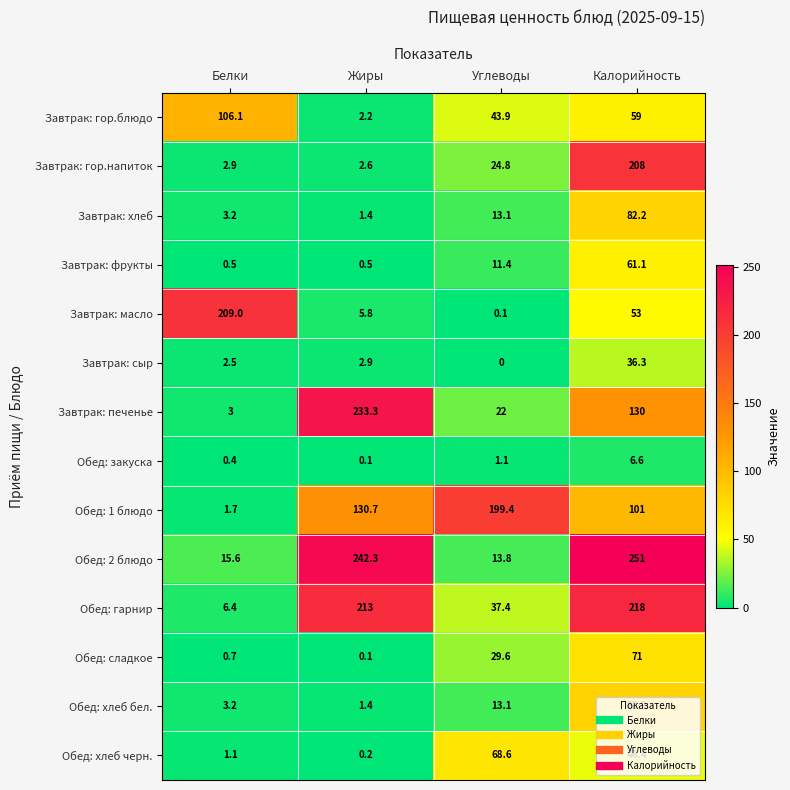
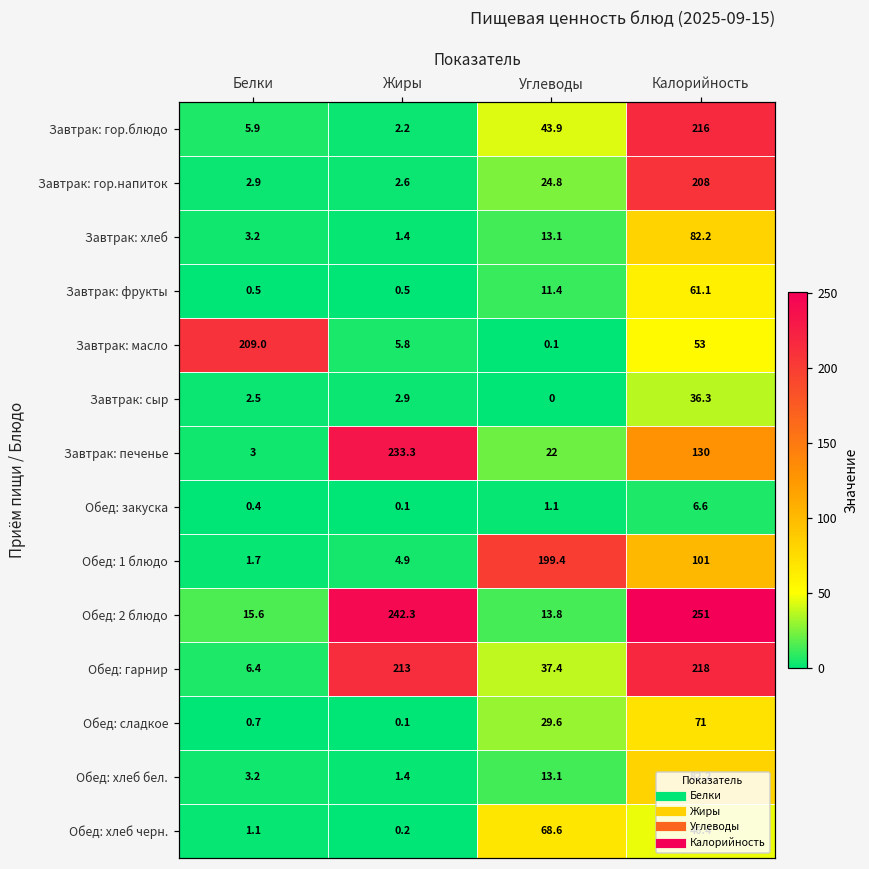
Завтрак: гор.блюдо, Белки: 106.1 -> 5.9
Завтрак: гор.блюдо, Калорийность: 59 -> 216
Обед: 1 блюдо, Жиры: 130.7 -> 4.9
